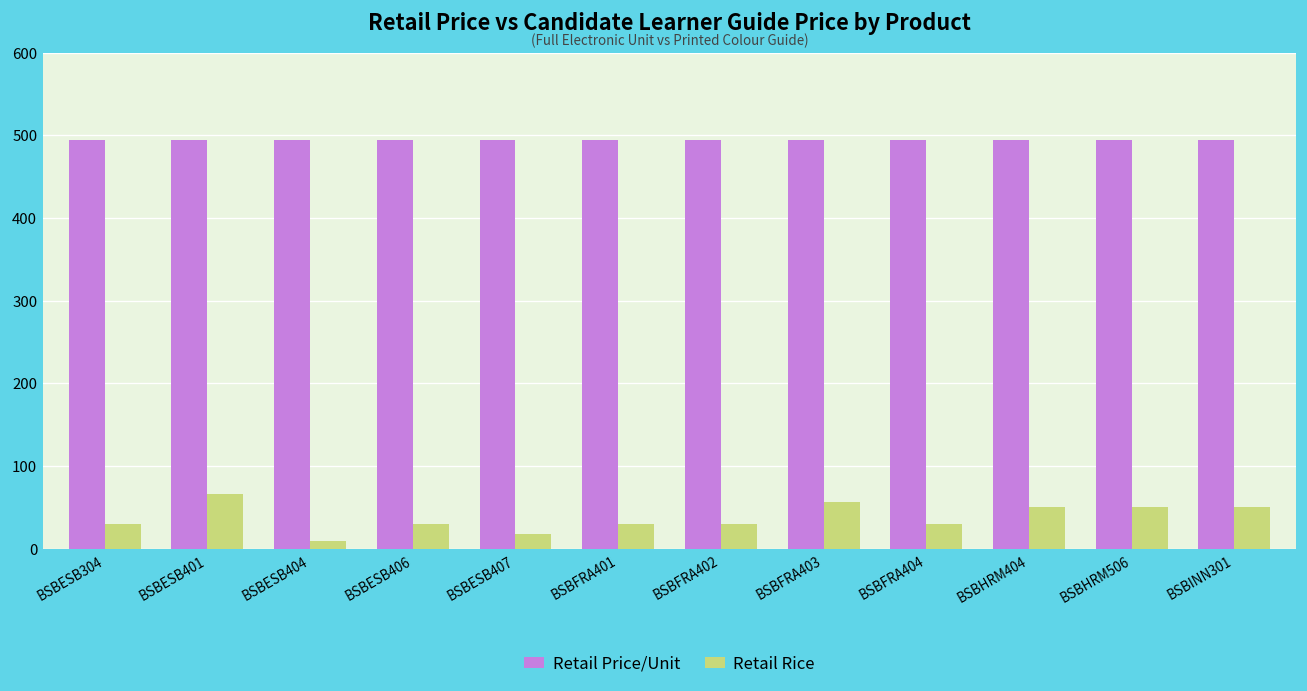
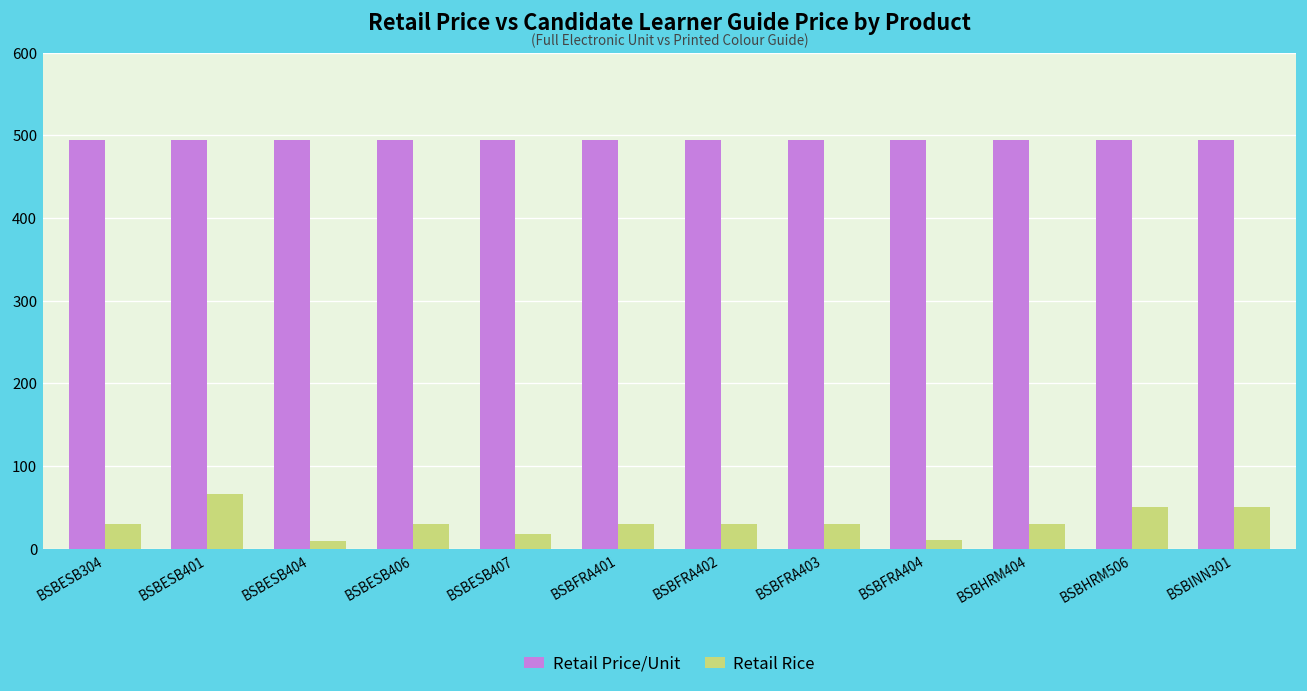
Retail Rice, BSBFRA403: 60 -> 30
Retail Rice, BSBFRA404: 30 -> 10
Retail Rice, BSBHRM404: 50 -> 30
